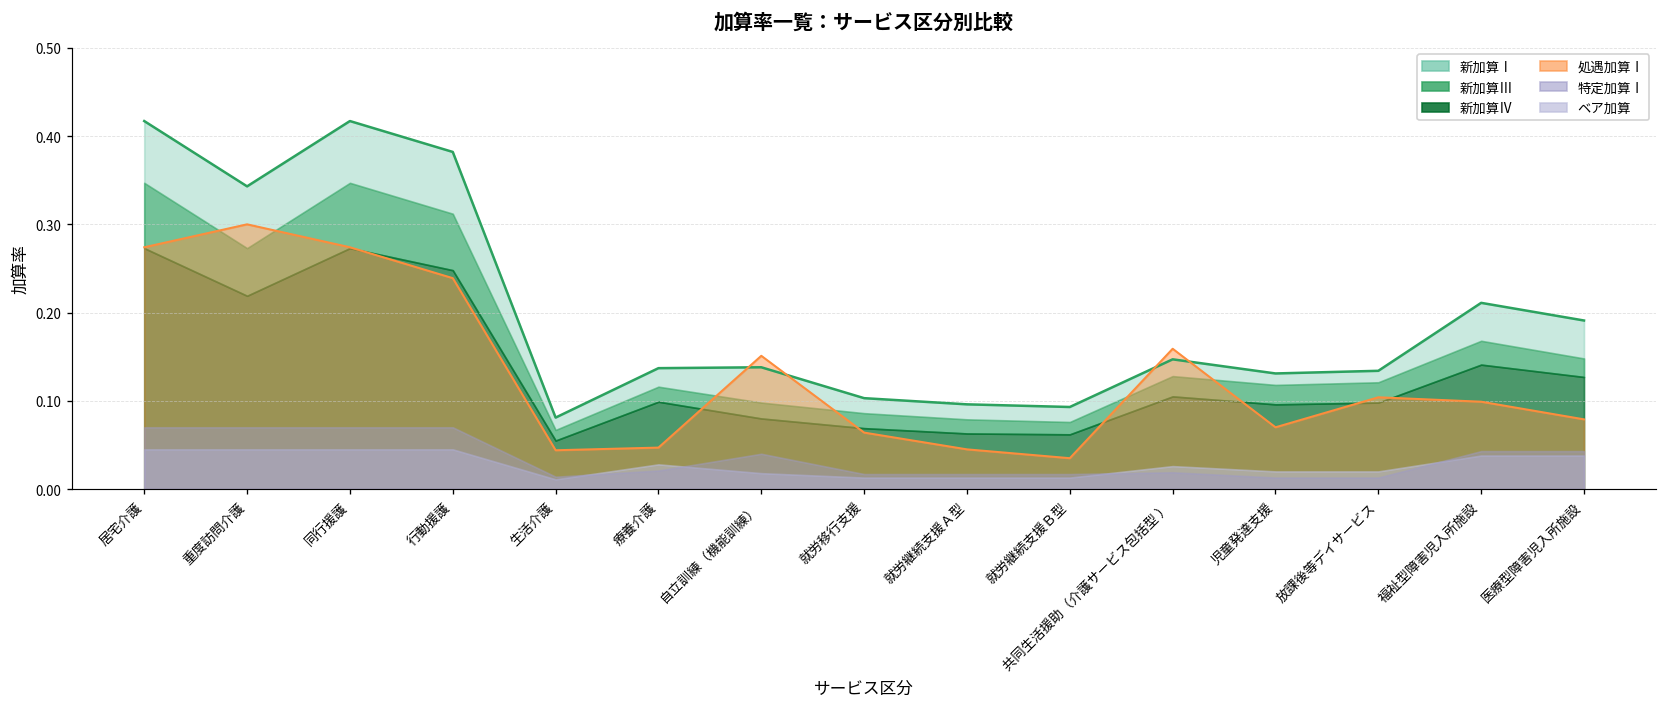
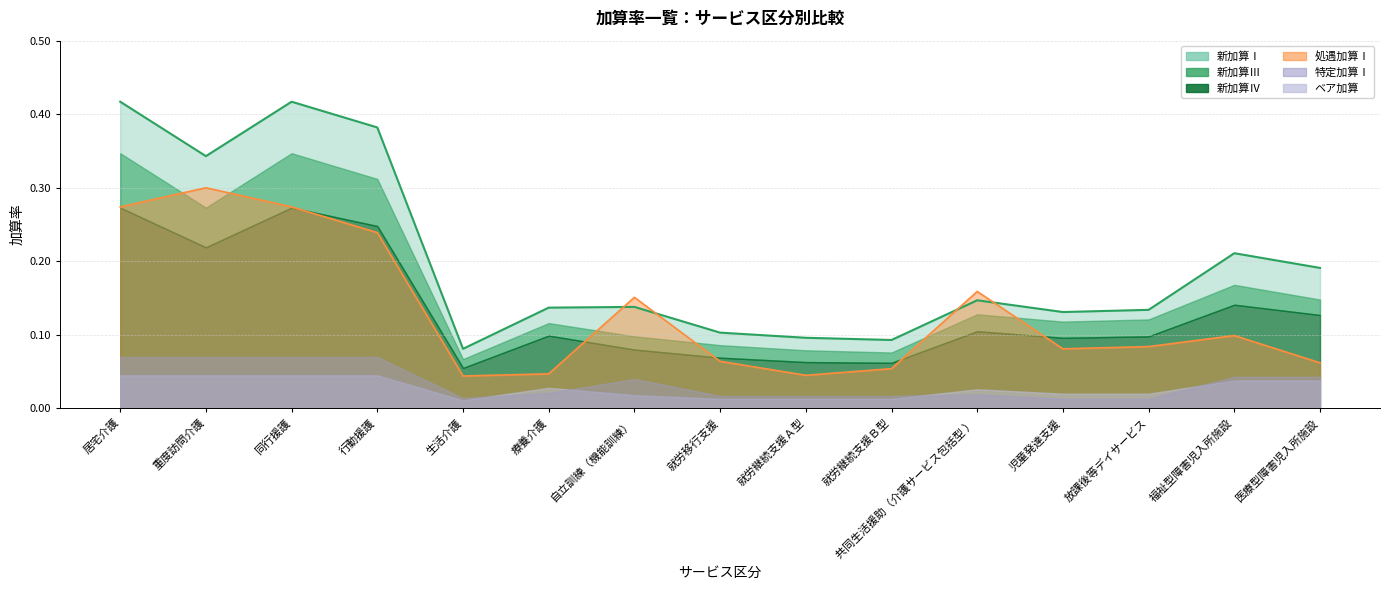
処遇加算Ⅰ, 就労継続支援Ｂ型: 0.04 -> 0.05
処遇加算Ⅰ, 児童発達支援: 0.07 -> 0.08
処遇加算Ⅰ, 放課後等デイサービス: 0.10 -> 0.08
処遇加算Ⅰ, 医療型障害児入所施設: 0.08 -> 0.06
